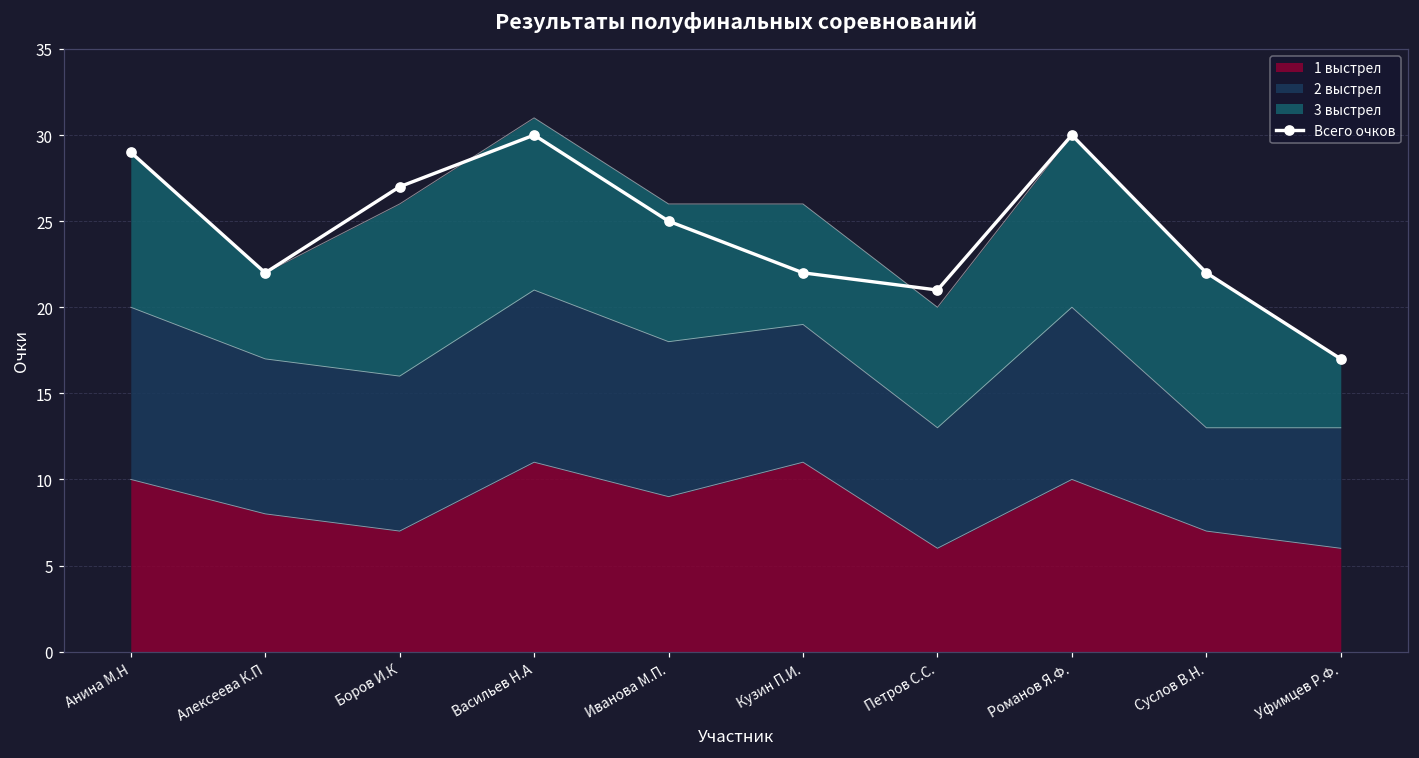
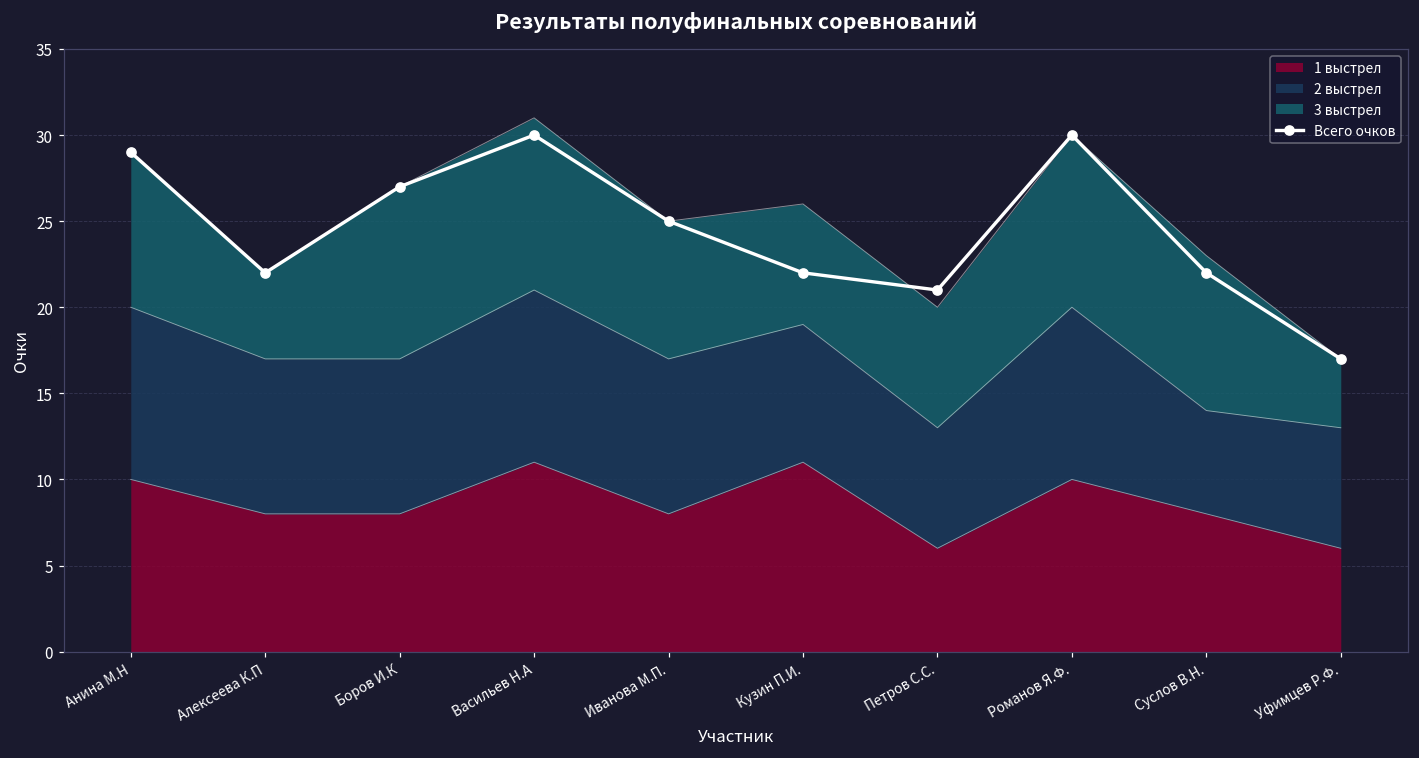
1 выстрел, Боров И.К: 7 -> 8
1 выстрел, Иванова М.П.: 9 -> 8
1 выстрел, Суслов В.Н.: 7 -> 8
